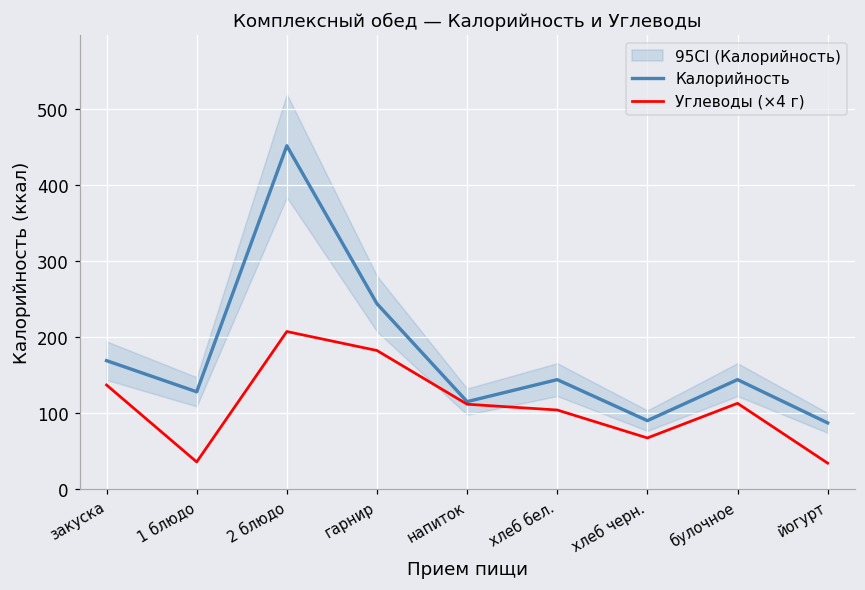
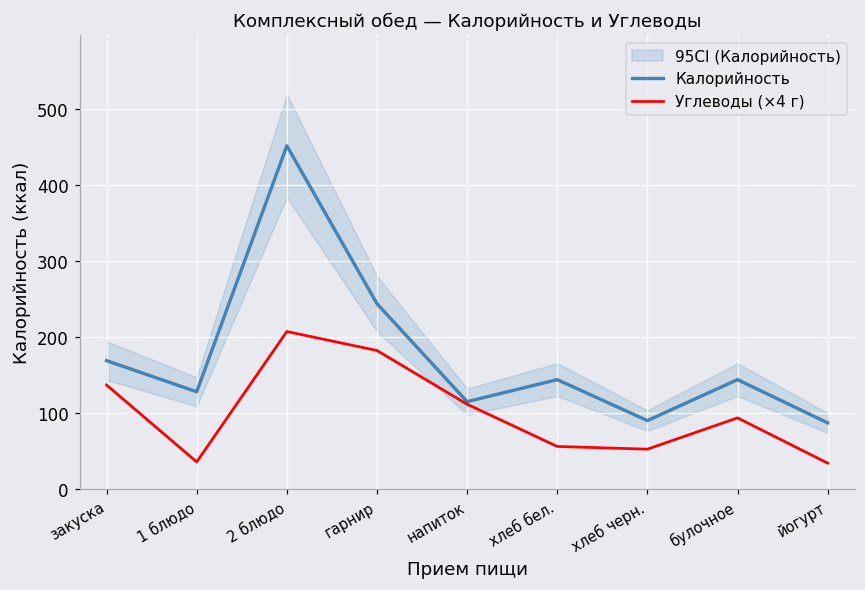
Углеводы (×4 г), хлеб бел.: 100 -> 60
Углеводы (×4 г), хлеб черн.: 70 -> 50
Углеводы (×4 г), булочное: 110 -> 90
